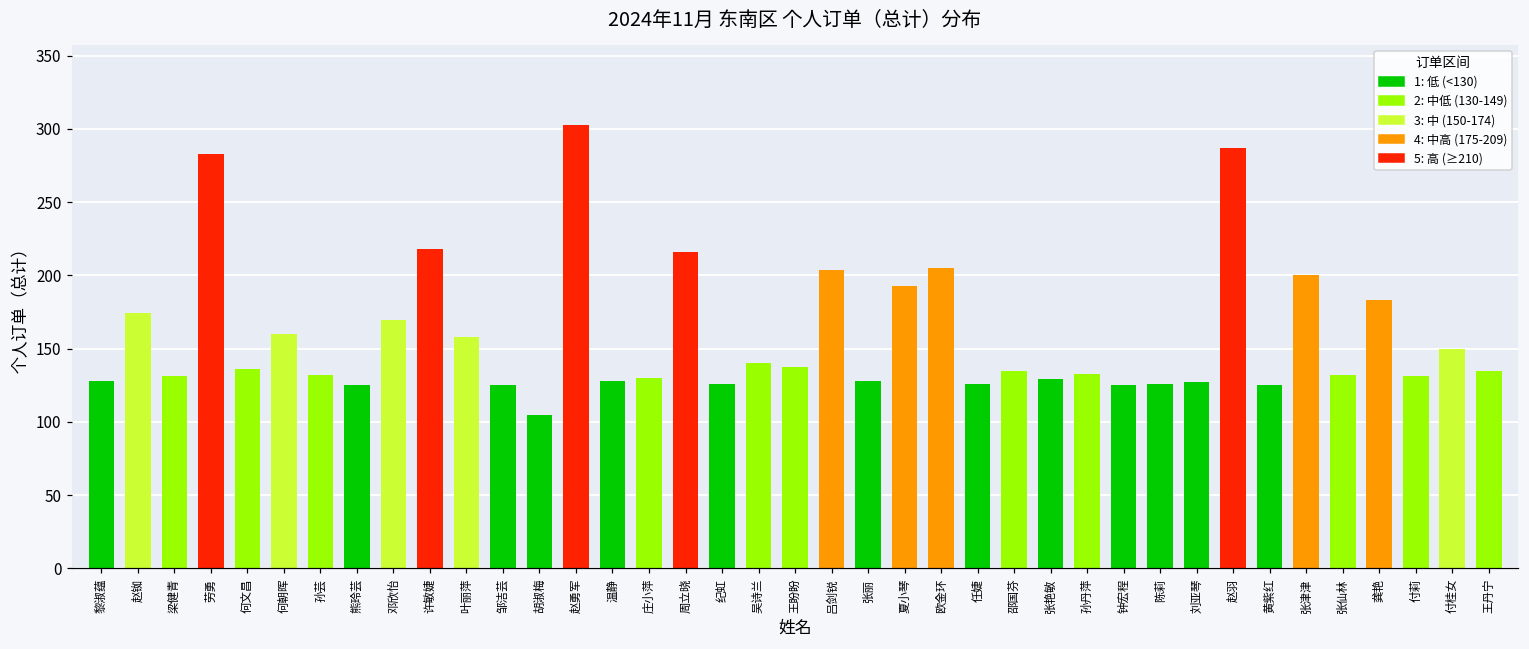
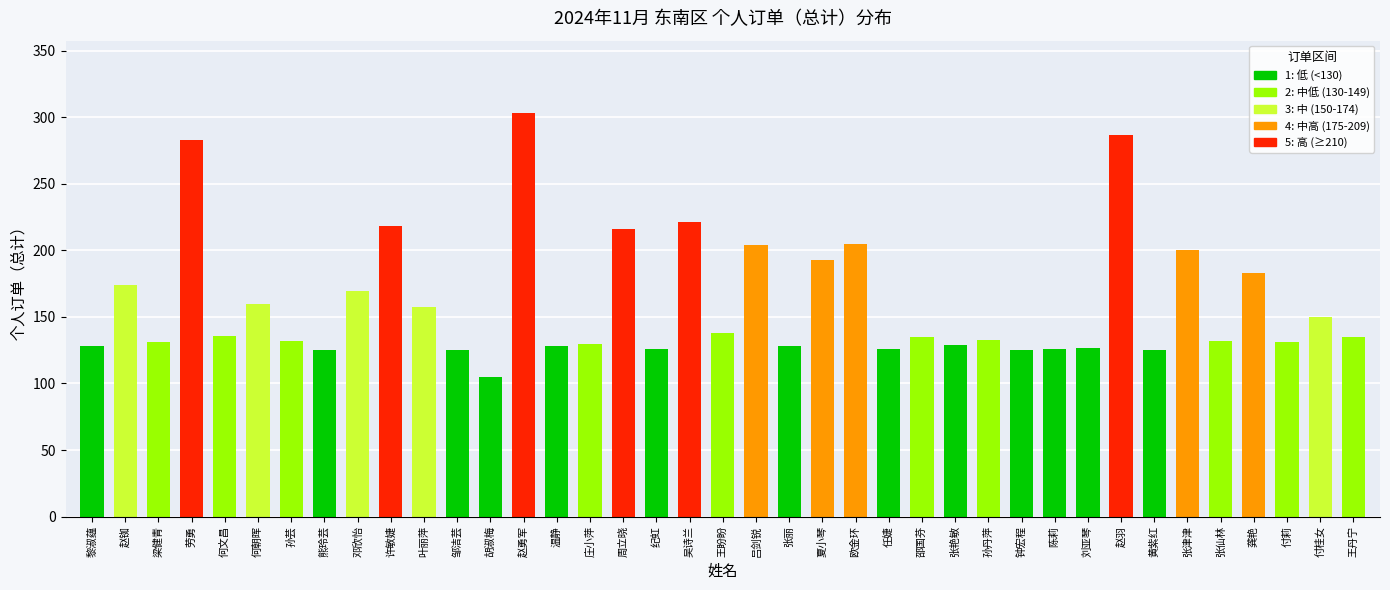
吴诗兰: 140 -> 221
